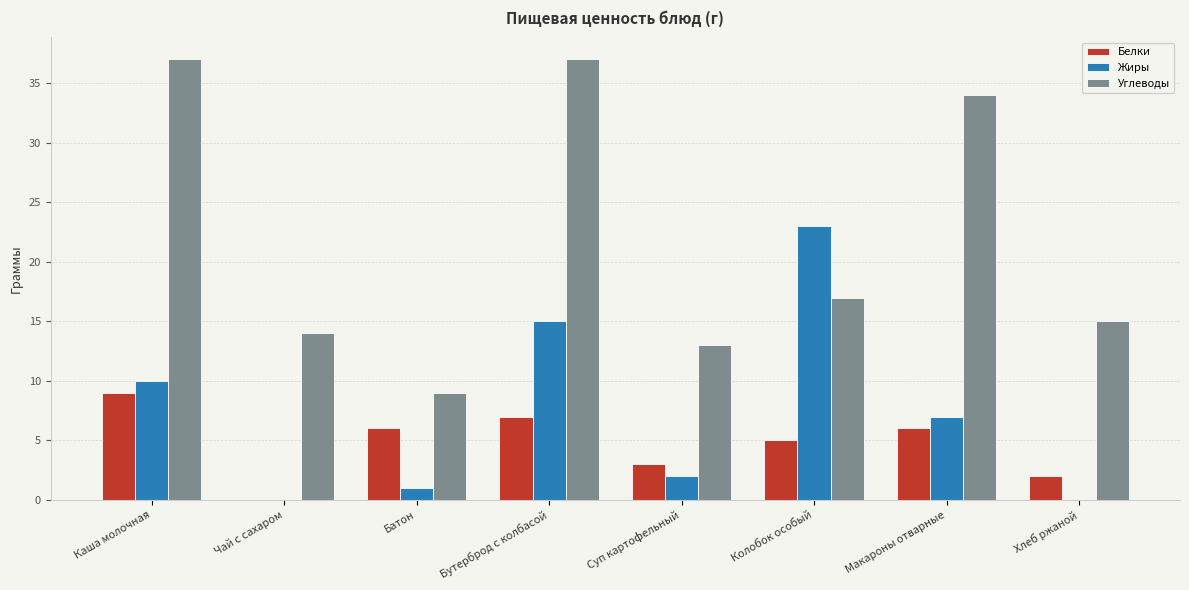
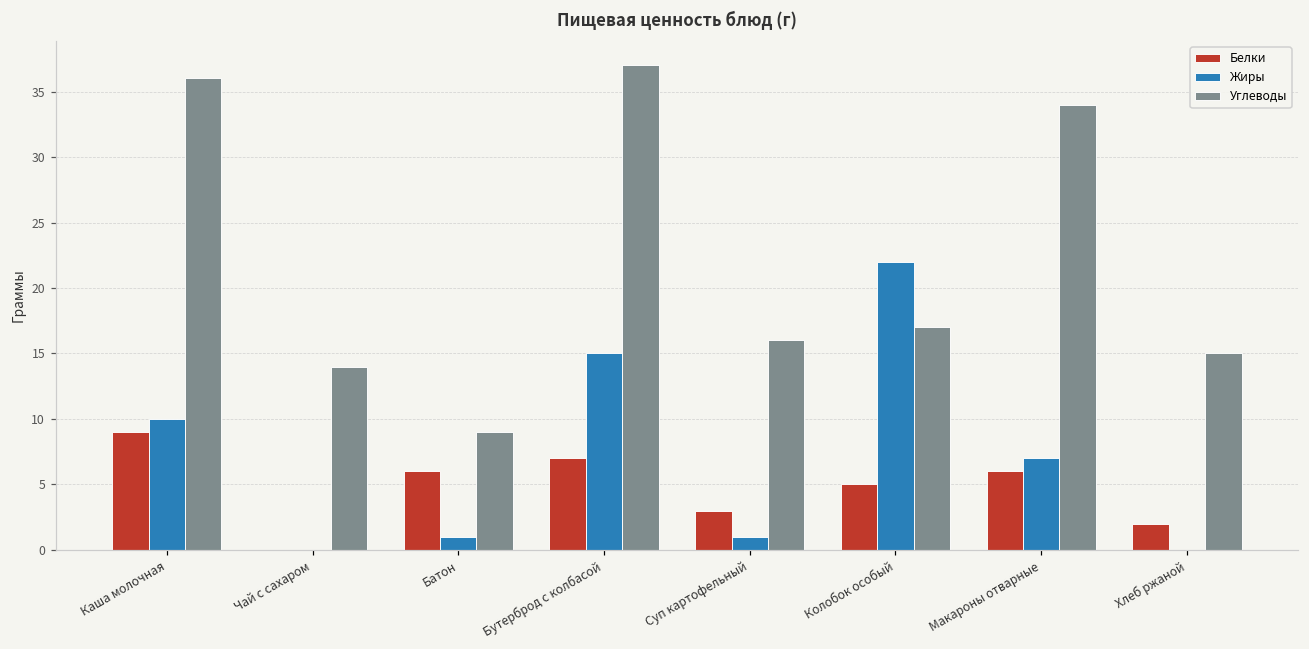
Углеводы, Каша молочная: 37 -> 36
Жиры, Суп картофельный: 2 -> 1
Углеводы, Суп картофельный: 13 -> 16
Жиры, Колобок особый: 23 -> 22
